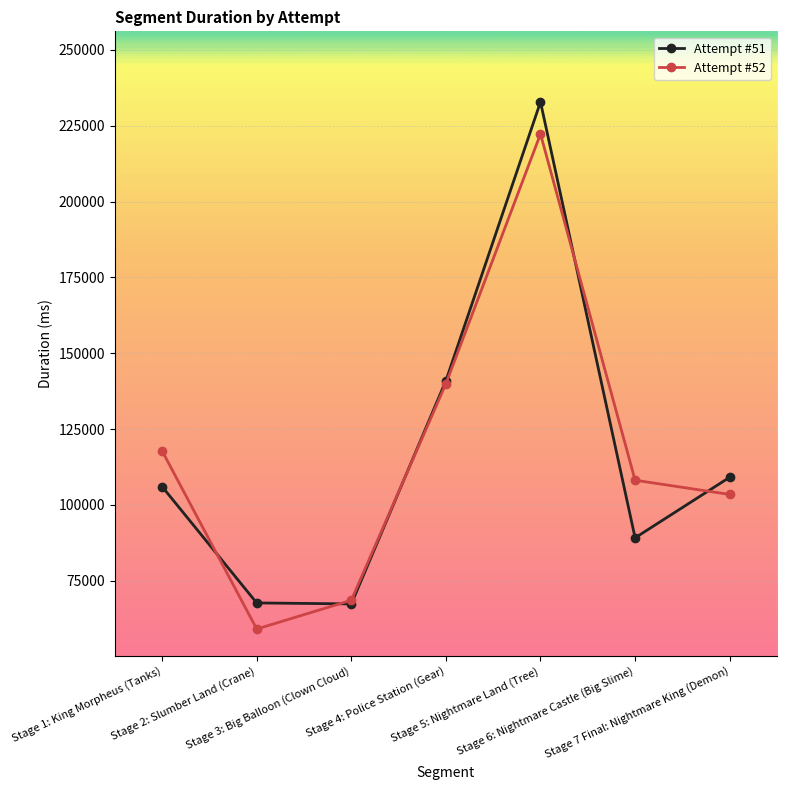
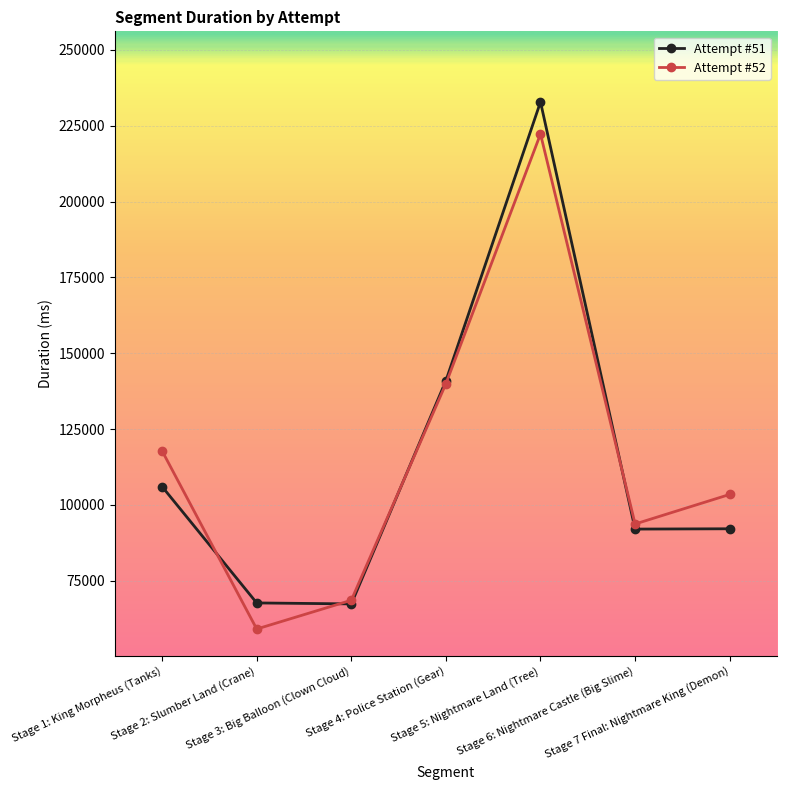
Attempt #51, Stage 6: Nightmare Castle (Big Slime): 89000 -> 92000
Attempt #52, Stage 6: Nightmare Castle (Big Slime): 108000 -> 94000
Attempt #51, Stage 7 Final: Nightmare King (Demon): 109000 -> 92000
